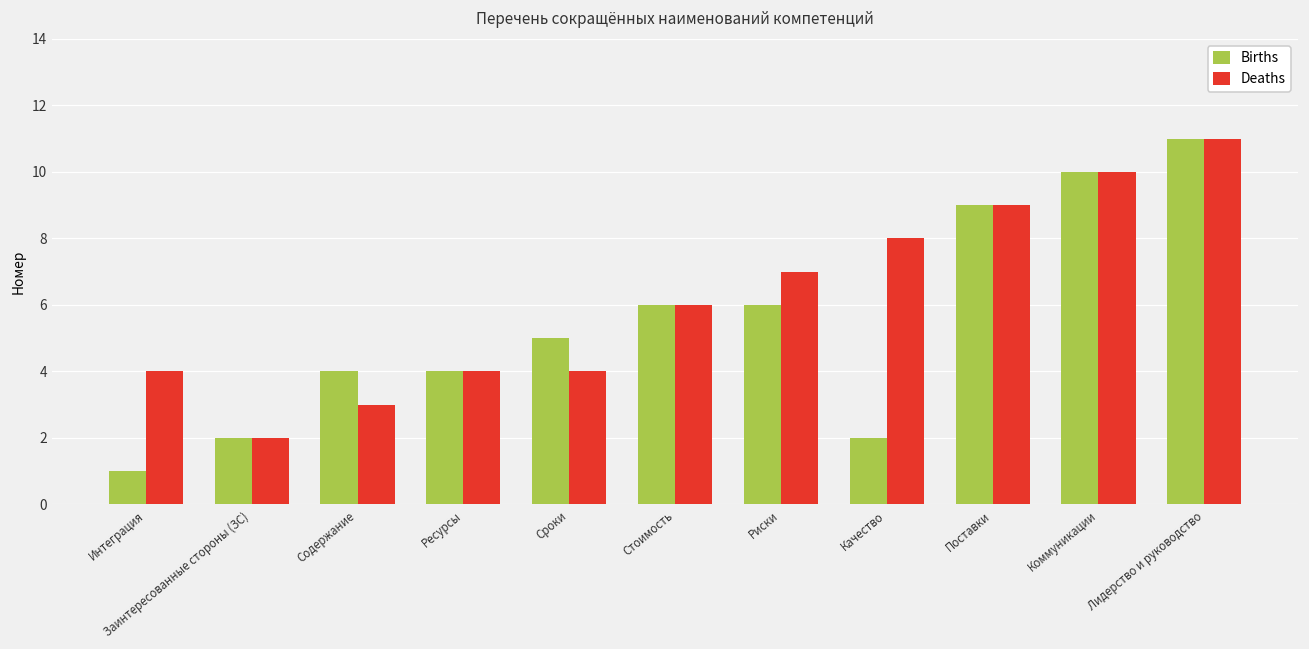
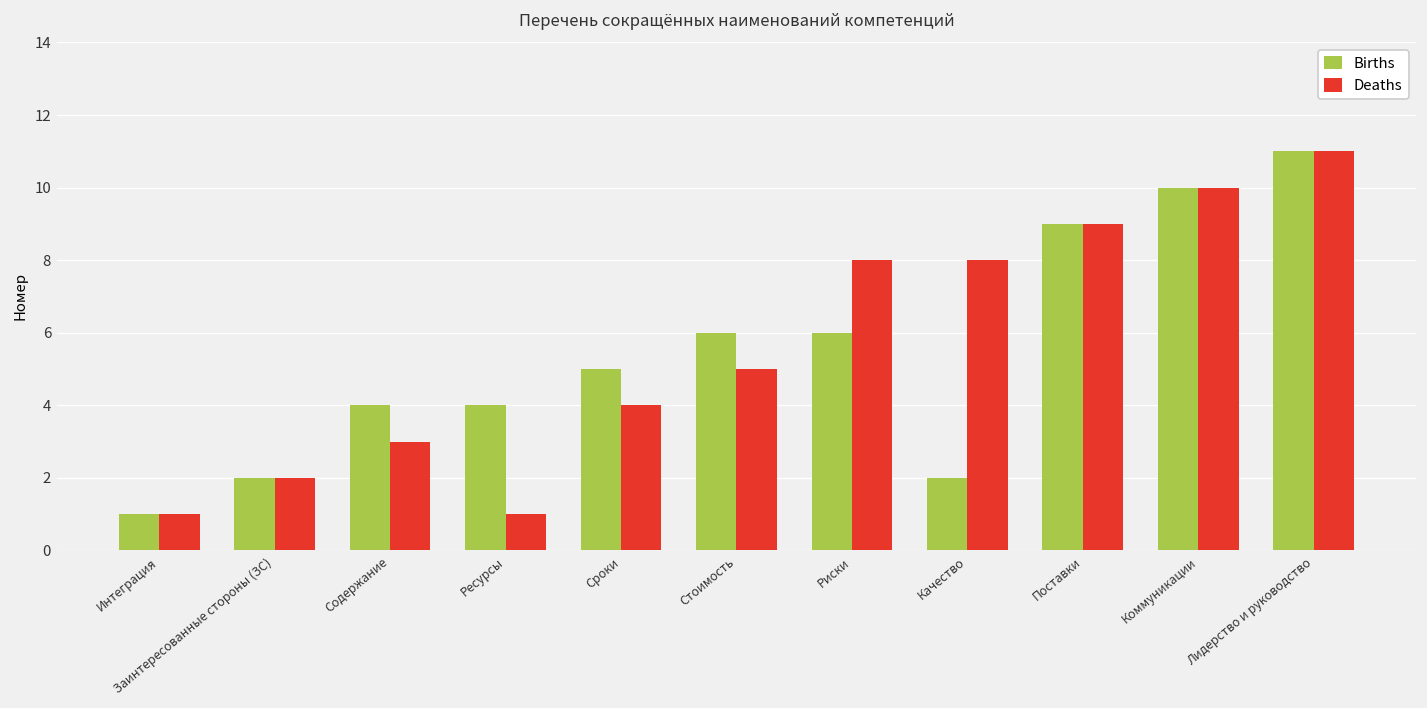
Deaths, Интеграция: 4 -> 1
Deaths, Ресурсы: 4 -> 1
Deaths, Стоимость: 6 -> 5
Deaths, Риски: 7 -> 8
